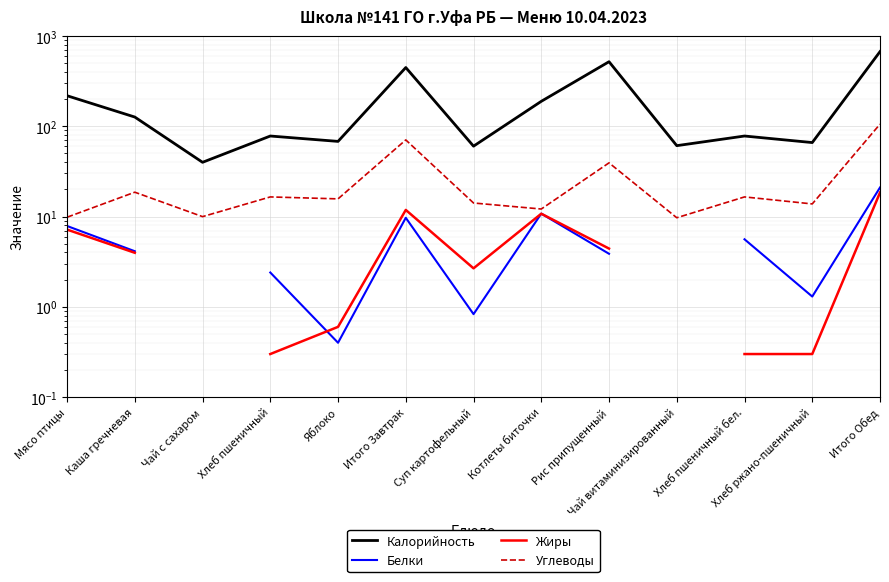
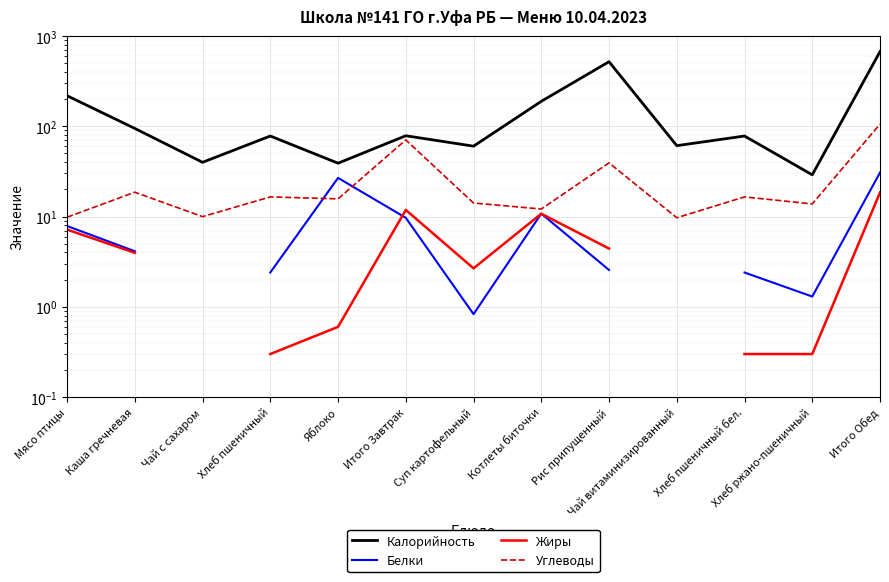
Калорийность, Каша гречневая: 130 -> 90
Калорийность, Яблоко: 70 -> 39
Белки, Яблоко: 0.4 -> 27
Калорийность, Итого Завтрак: 400 -> 80
Белки, Рис припущенный: 3.9 -> 2.6
Белки, Хлеб пшеничный бел.: 6 -> 2.4
Калорийность, Хлеб ржано-пшеничный: 70 -> 29
Белки, Итого Обед: 21 -> 31
